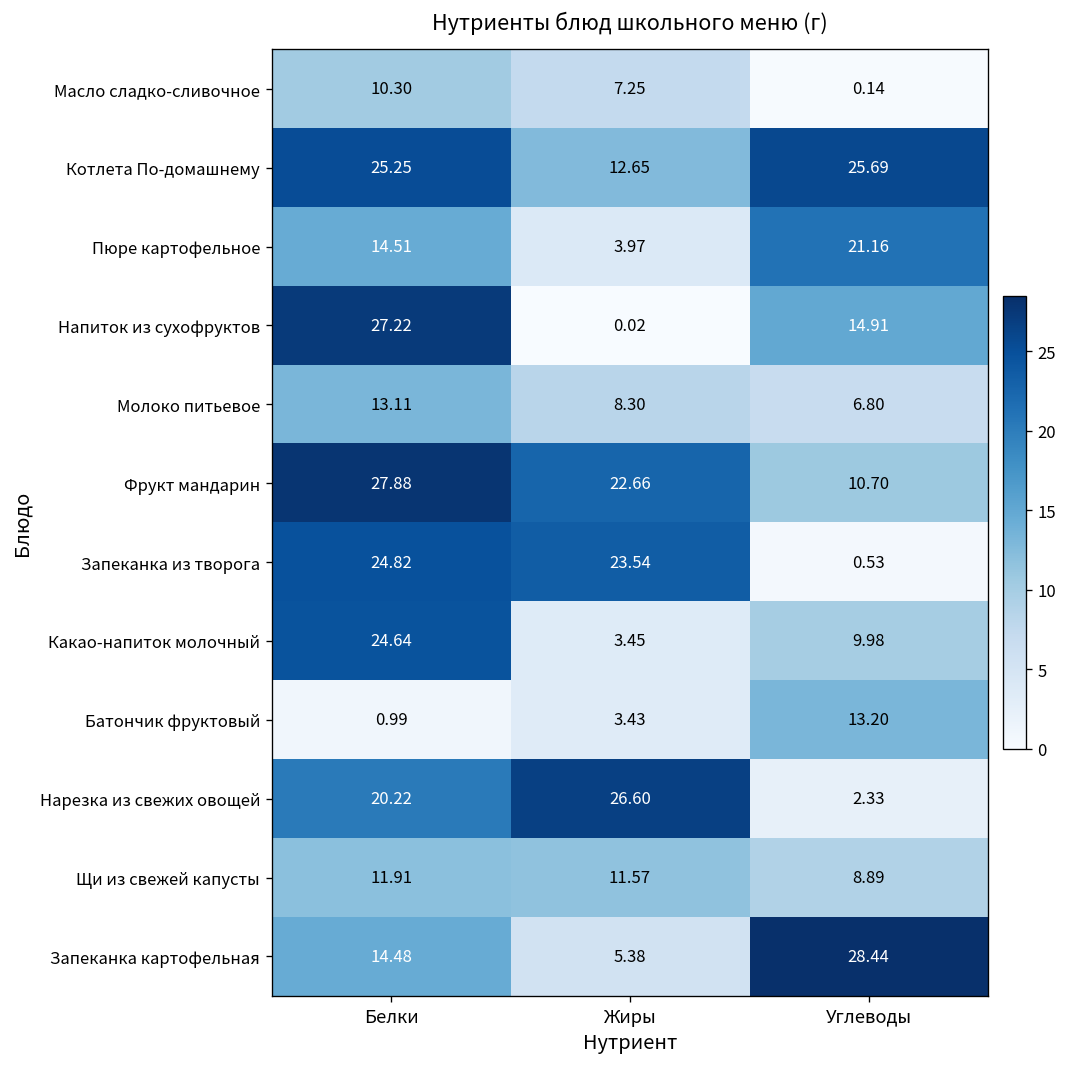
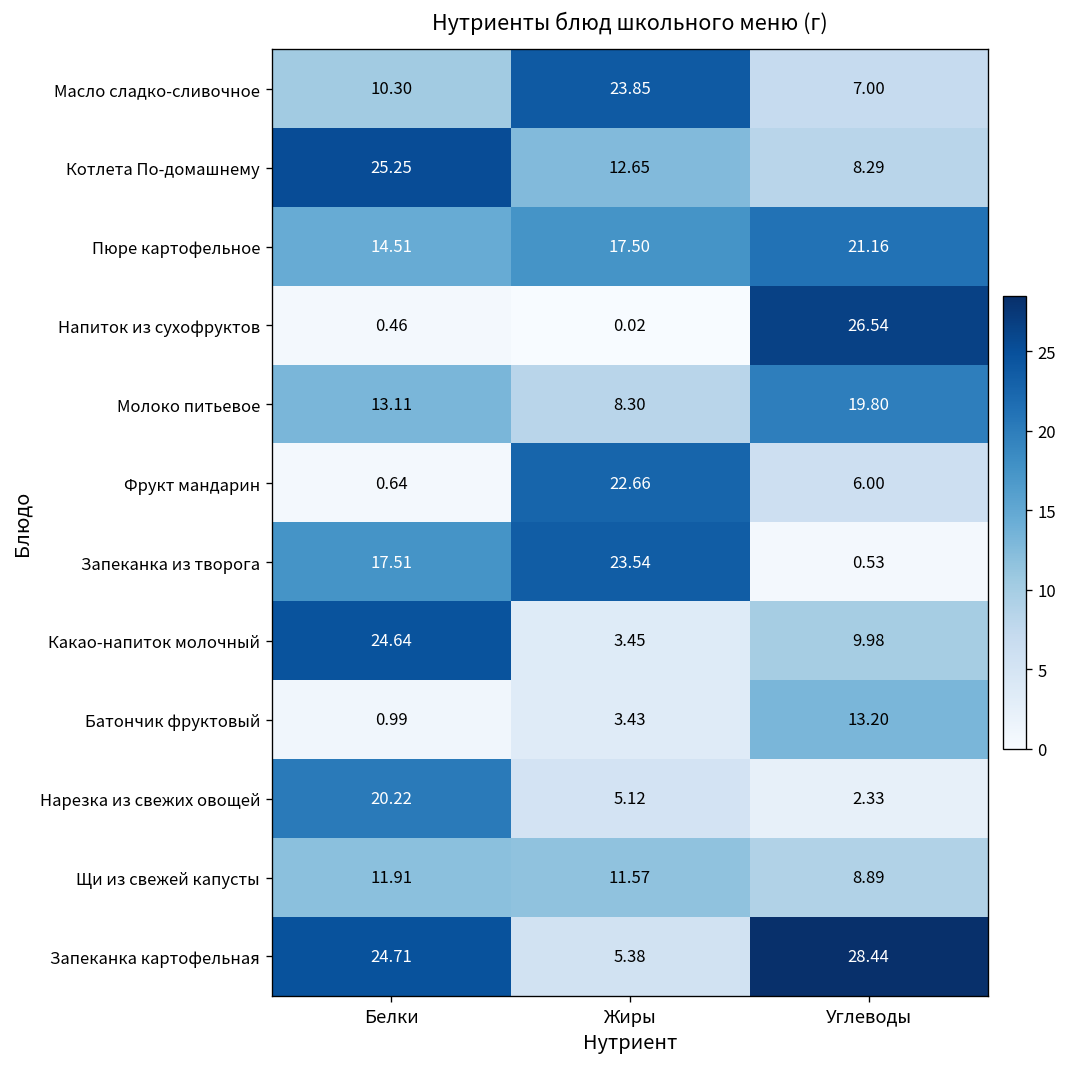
Масло сладко-сливочное, Жиры: 7.25 -> 23.85
Масло сладко-сливочное, Углеводы: 0.14 -> 7.00
Котлета По-домашнему, Углеводы: 25.69 -> 8.29
Пюре картофельное, Жиры: 3.97 -> 17.50
Напиток из сухофруктов, Белки: 27.22 -> 0.46
Напиток из сухофруктов, Углеводы: 14.91 -> 26.54
Молоко питьевое, Углеводы: 6.80 -> 19.80
Фрукт мандарин, Белки: 27.88 -> 0.64
Фрукт мандарин, Углеводы: 10.70 -> 6.00
Запеканка из творога, Белки: 24.82 -> 17.51
Нарезка из свежих овощей, Жиры: 26.60 -> 5.12
Запеканка картофельная, Белки: 14.48 -> 24.71
